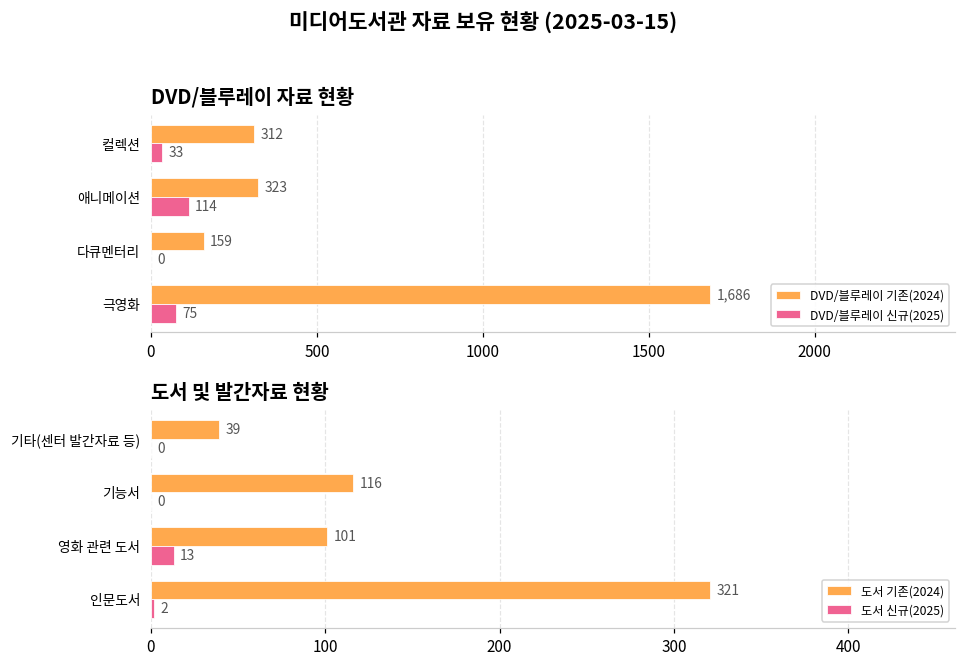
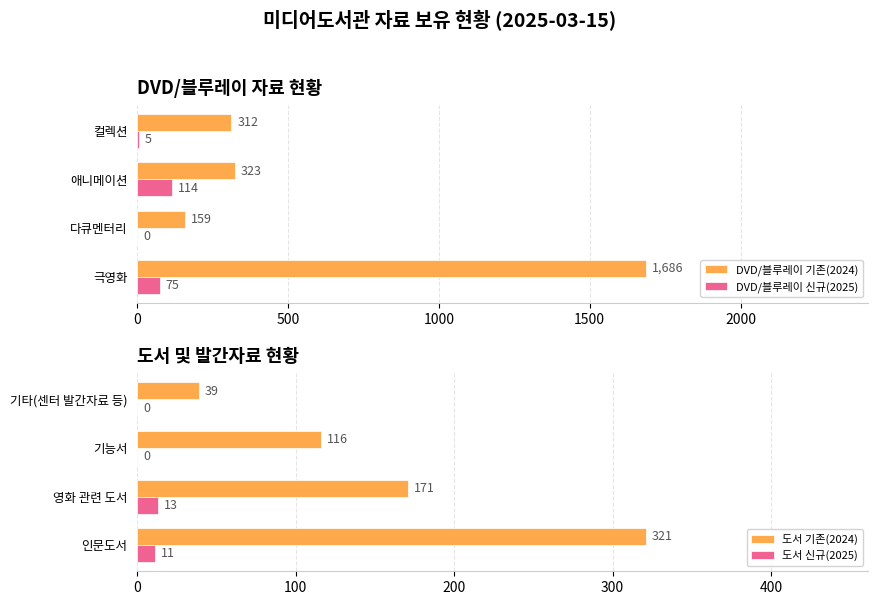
DVD/블루레이 자료 현황, DVD/블루레이 신규(2025), 컬렉션: 33 -> 5
도서 및 발간자료 현황, 도서 기존(2024), 영화 관련 도서: 101 -> 171
도서 및 발간자료 현황, 도서 신규(2025), 인문도서: 2 -> 11
